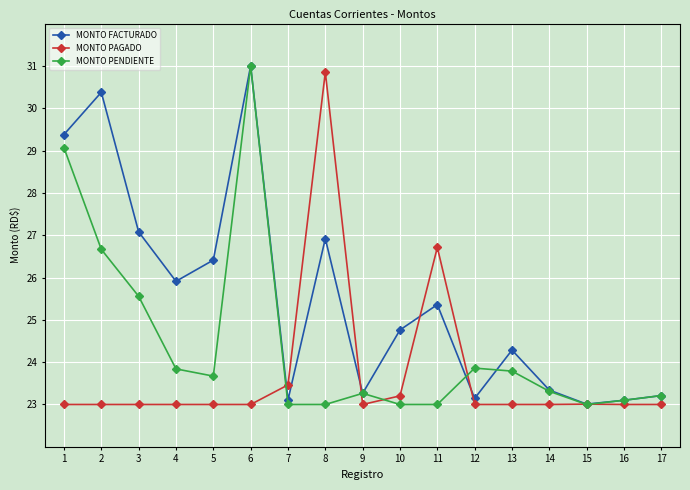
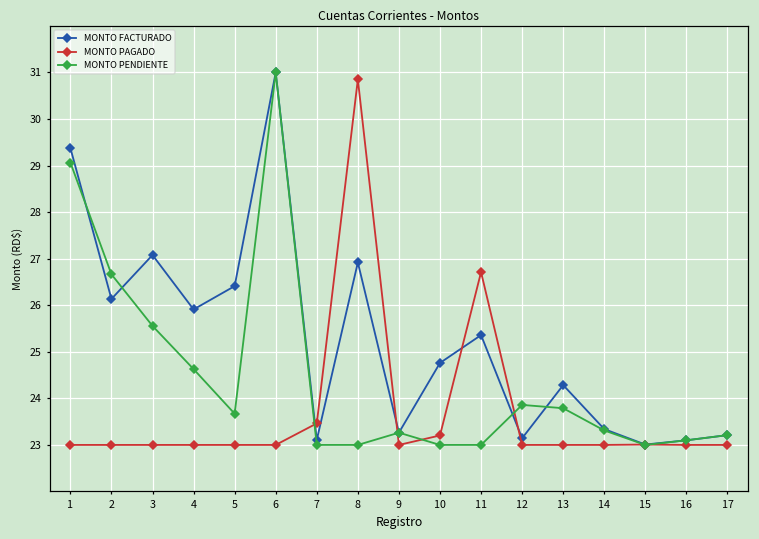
MONTO FACTURADO, 2: 30.4 -> 26.1
MONTO PENDIENTE, 4: 23.8 -> 24.6
